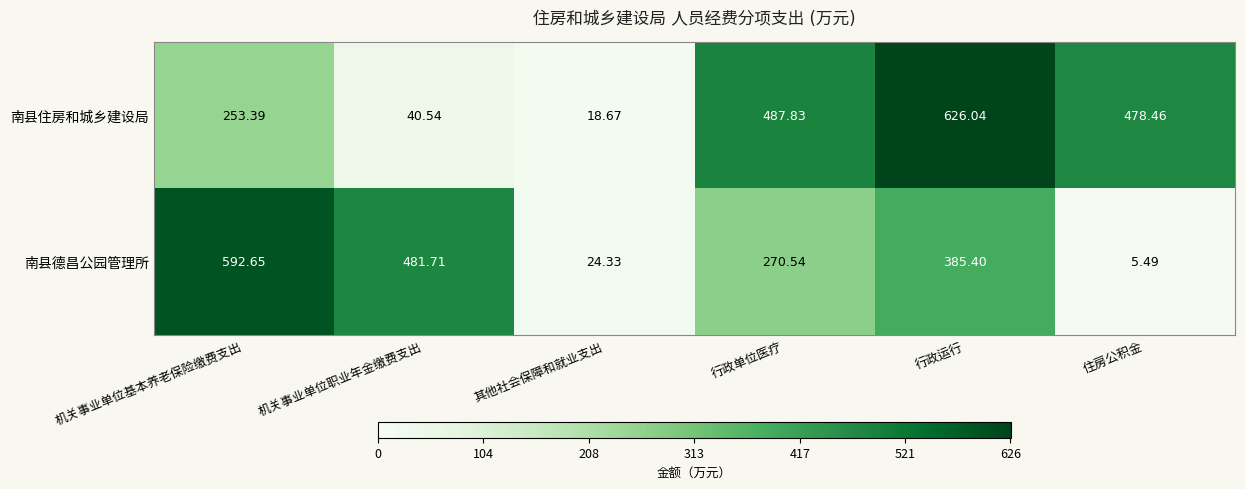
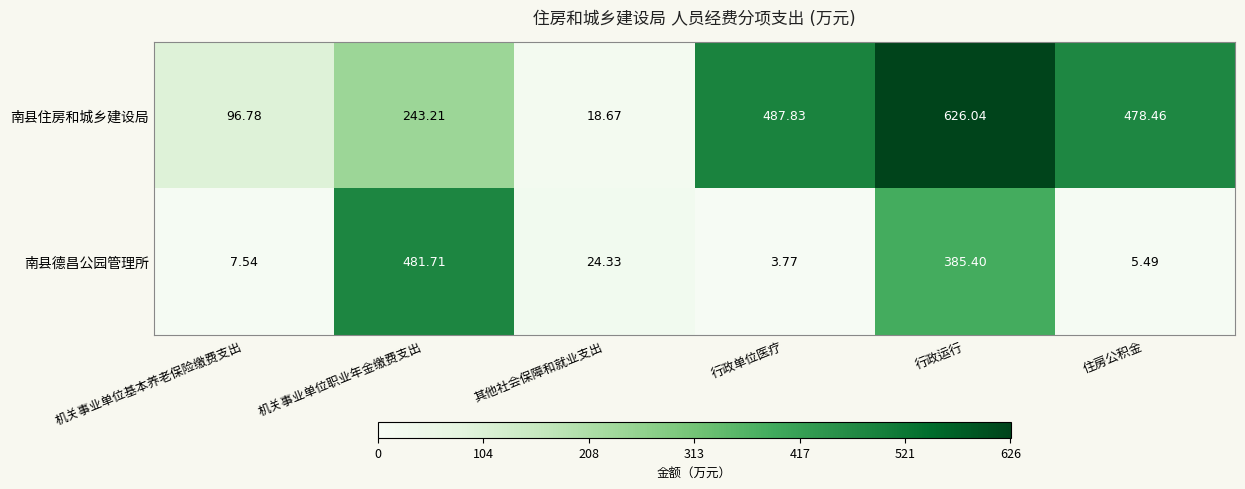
南县住房和城乡建设局, 机关事业单位基本养老保险缴费支出: 253.39 -> 96.78
南县住房和城乡建设局, 机关事业单位职业年金缴费支出: 40.54 -> 243.21
南县德昌公园管理所, 机关事业单位基本养老保险缴费支出: 592.65 -> 7.54
南县德昌公园管理所, 行政单位医疗: 270.54 -> 3.77
